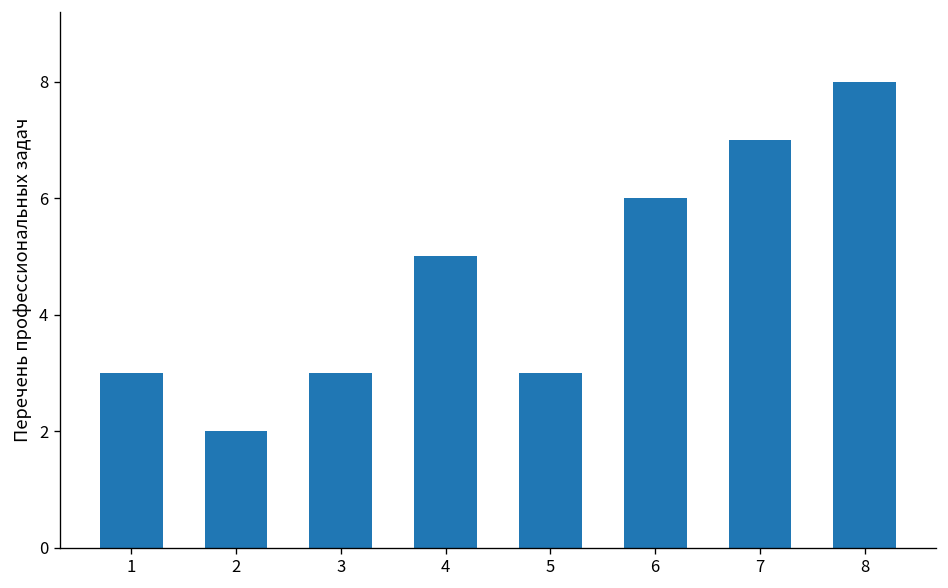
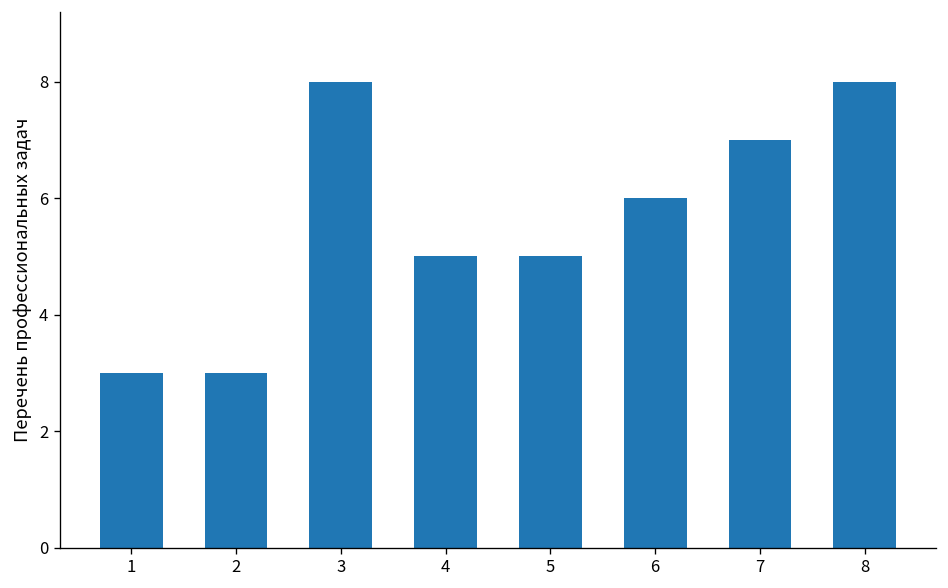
2: 2 -> 3
3: 3 -> 8
5: 3 -> 5
